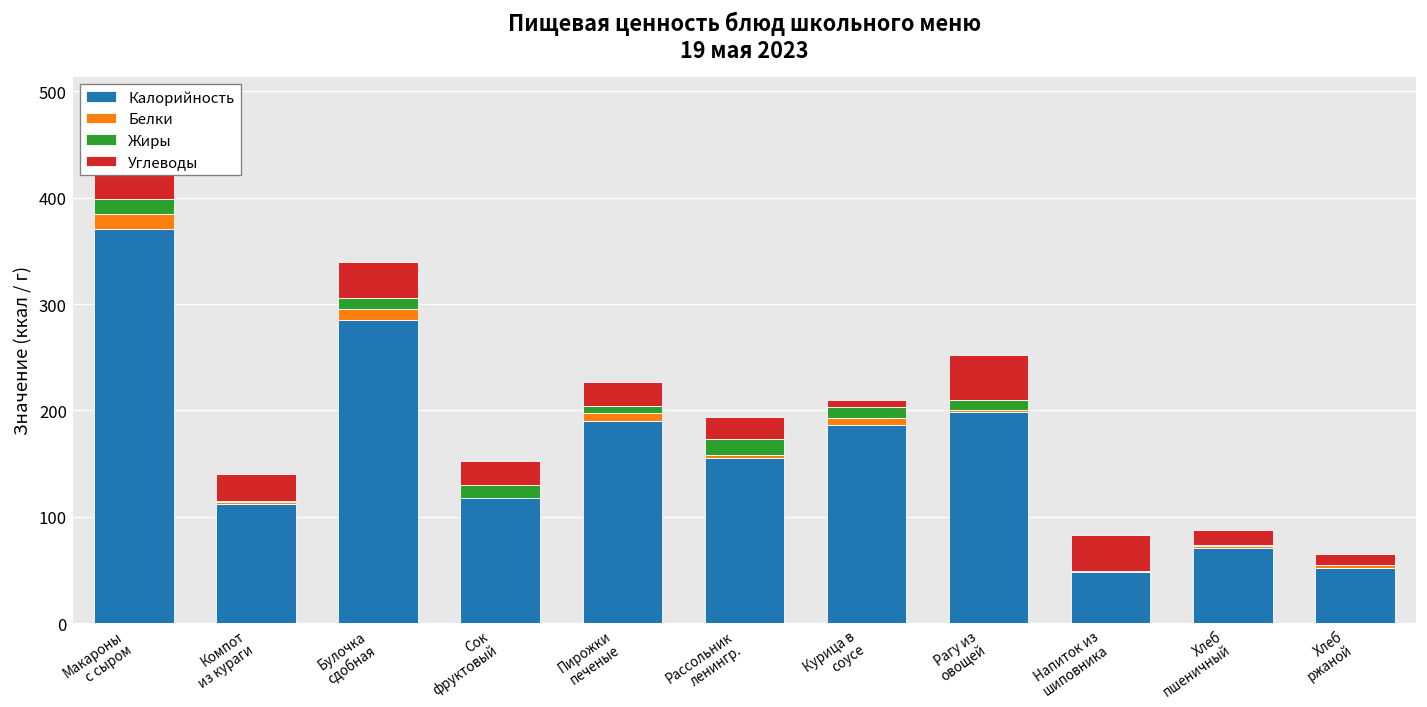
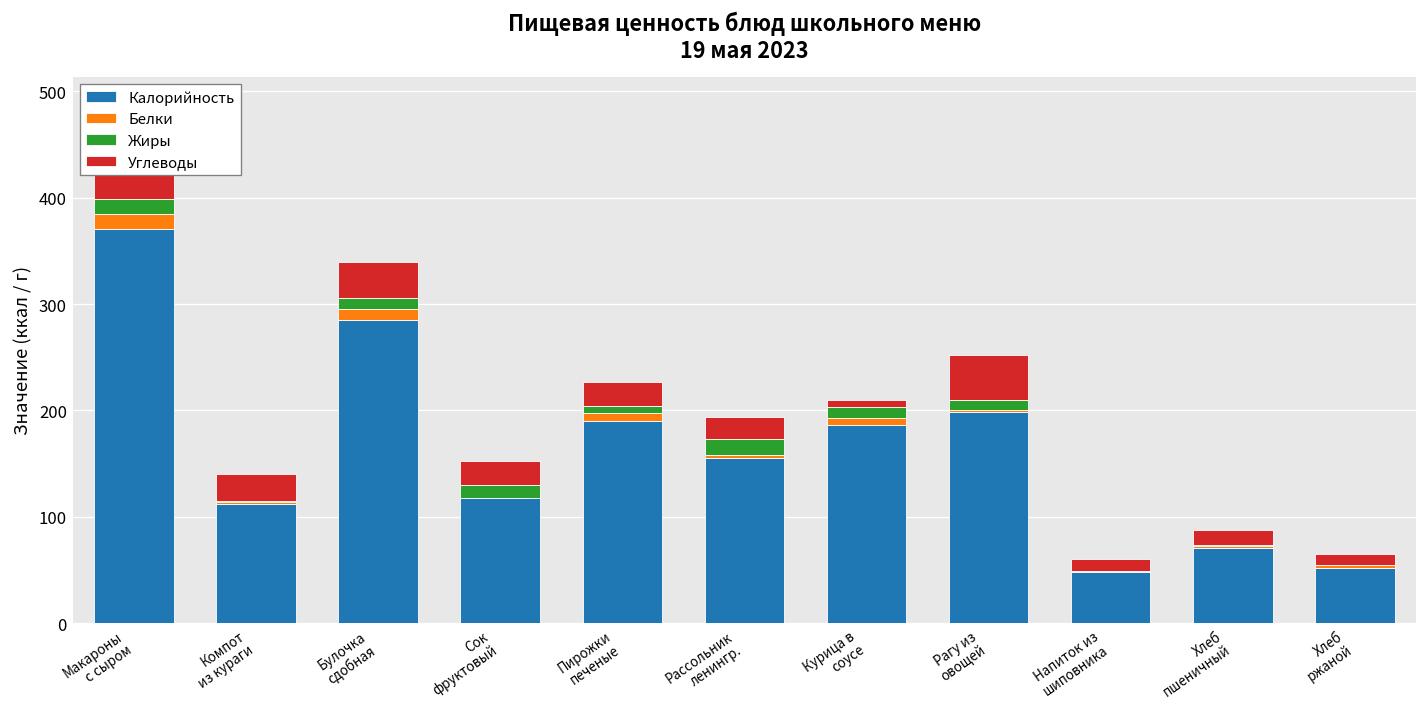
Углеводы, Напиток из шиповника: 30 -> 10
